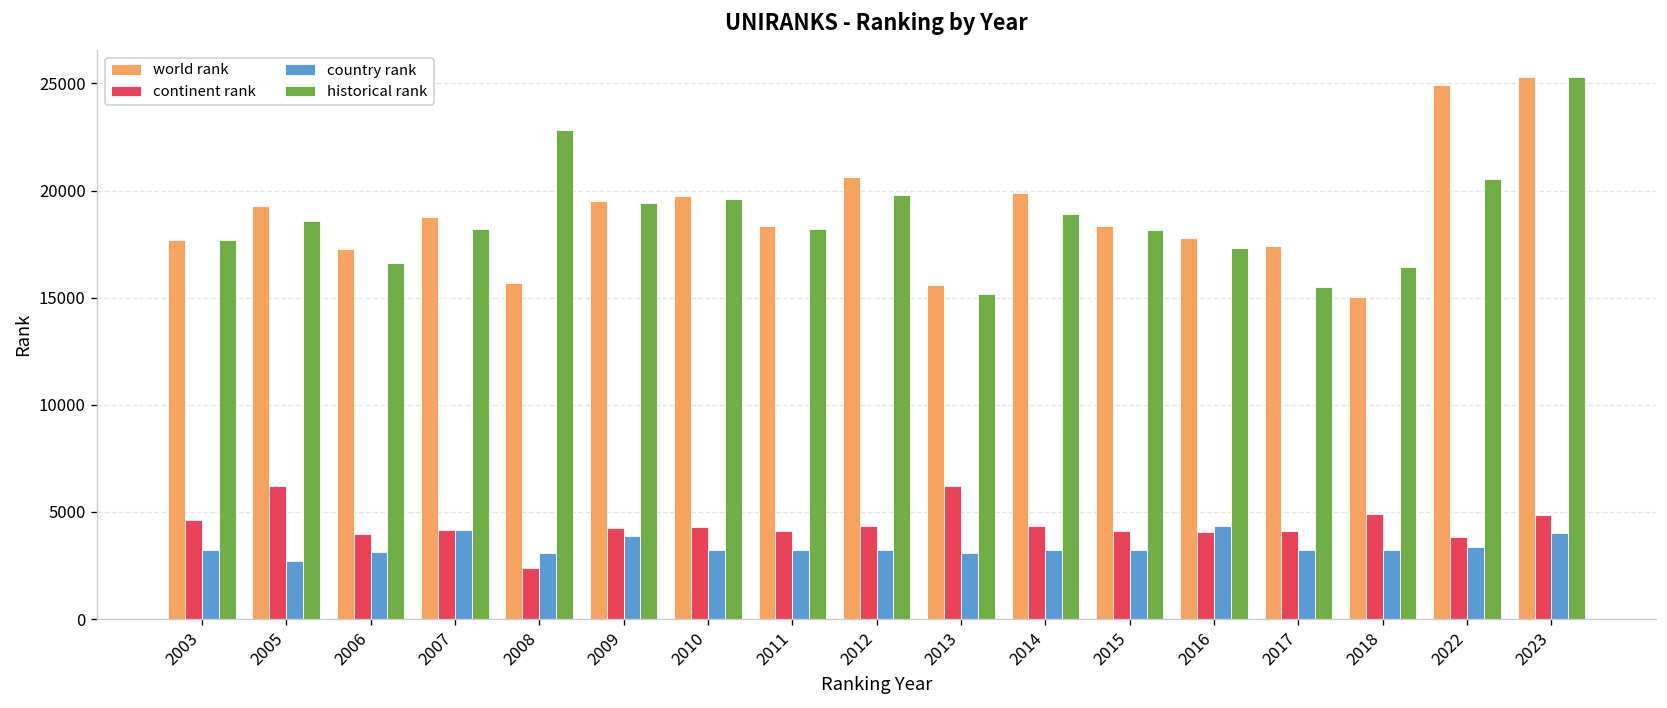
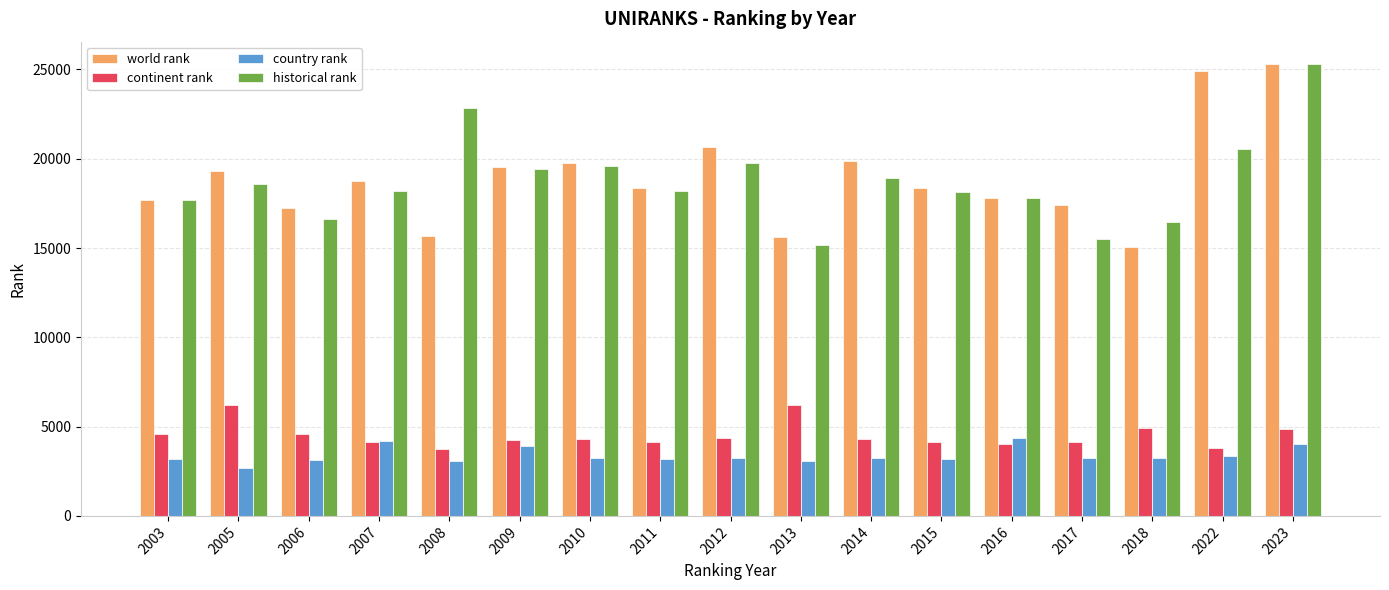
continent rank, 2006: 4000 -> 4600
continent rank, 2008: 2400 -> 3800
historical rank, 2016: 17300 -> 17800
